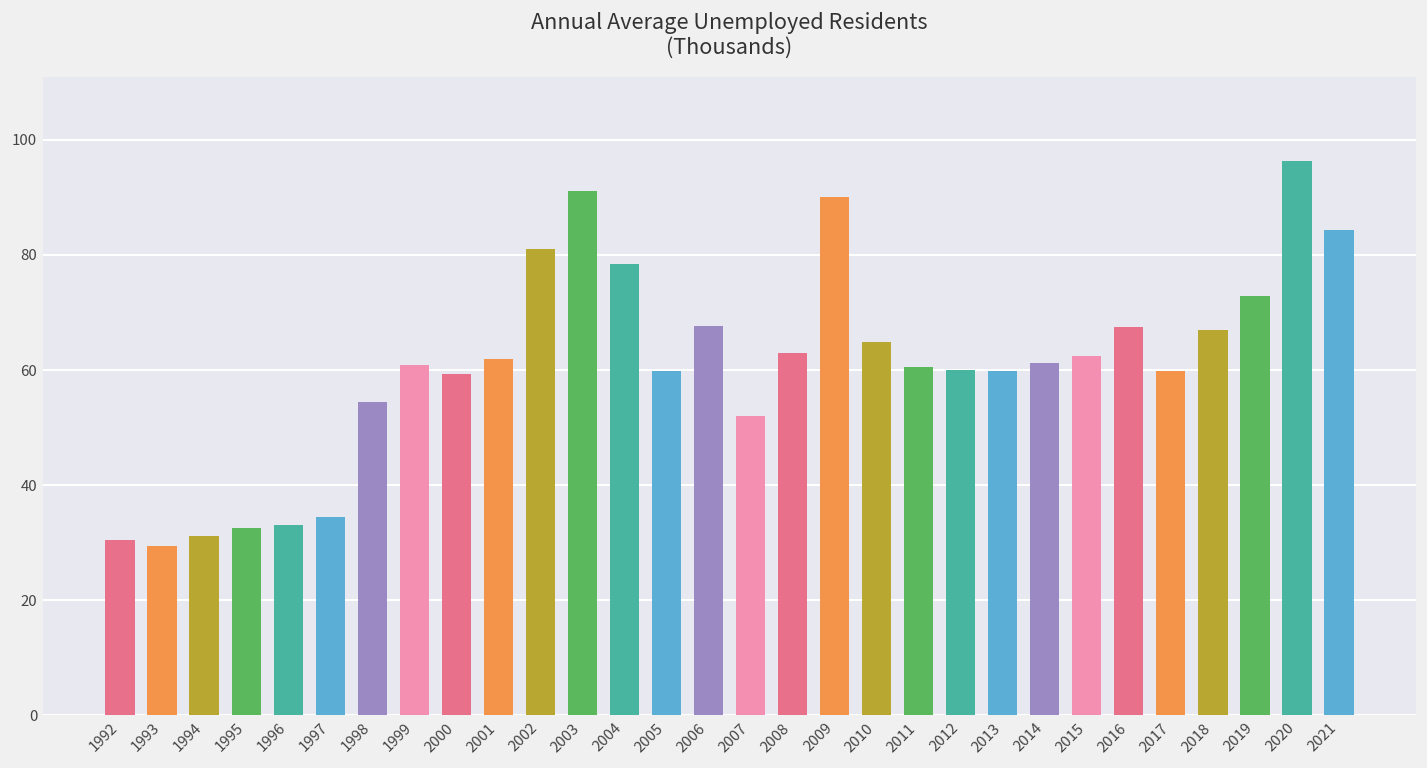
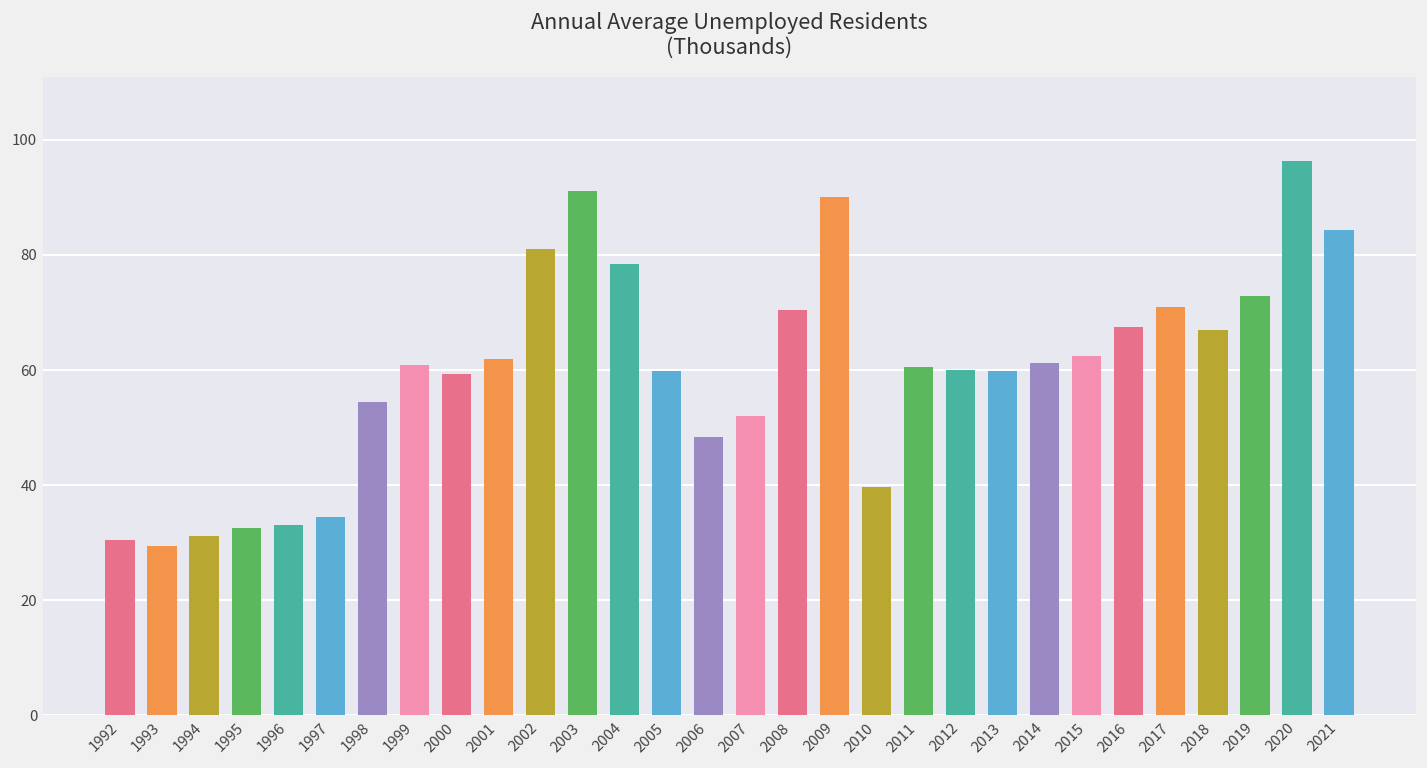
2006: 68 -> 48
2008: 63 -> 70
2010: 65 -> 40
2017: 60 -> 71
